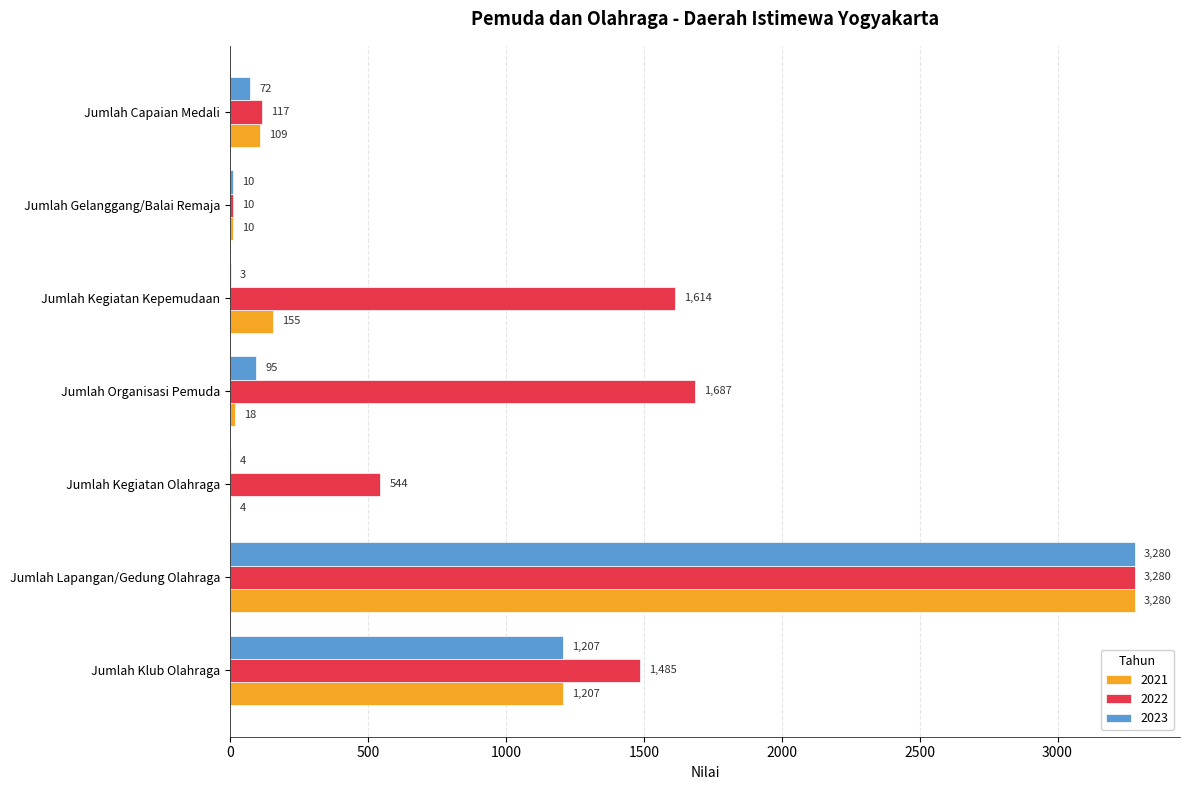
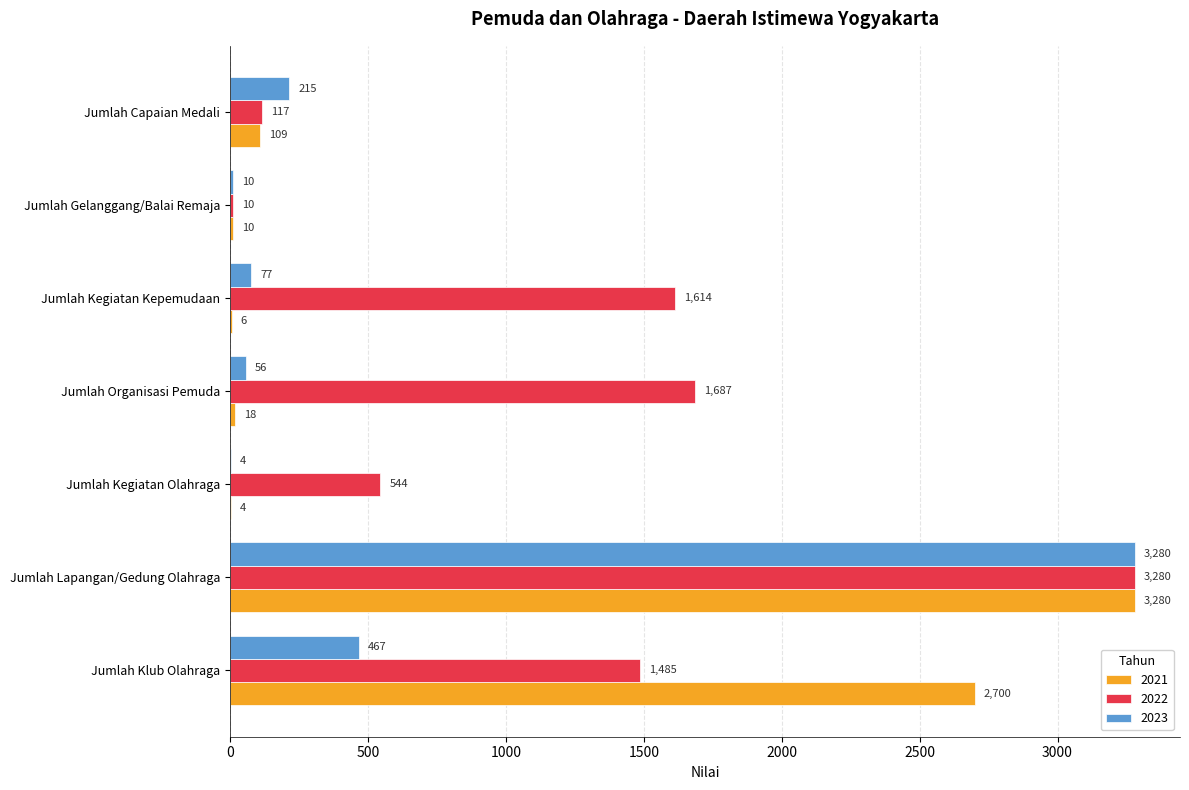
2023, Jumlah Capaian Medali: 72 -> 215
2023, Jumlah Kegiatan Kepemudaan: 3 -> 77
2021, Jumlah Kegiatan Kepemudaan: 155 -> 6
2023, Jumlah Organisasi Pemuda: 95 -> 56
2023, Jumlah Klub Olahraga: 1,207 -> 467
2021, Jumlah Klub Olahraga: 1,207 -> 2,700
